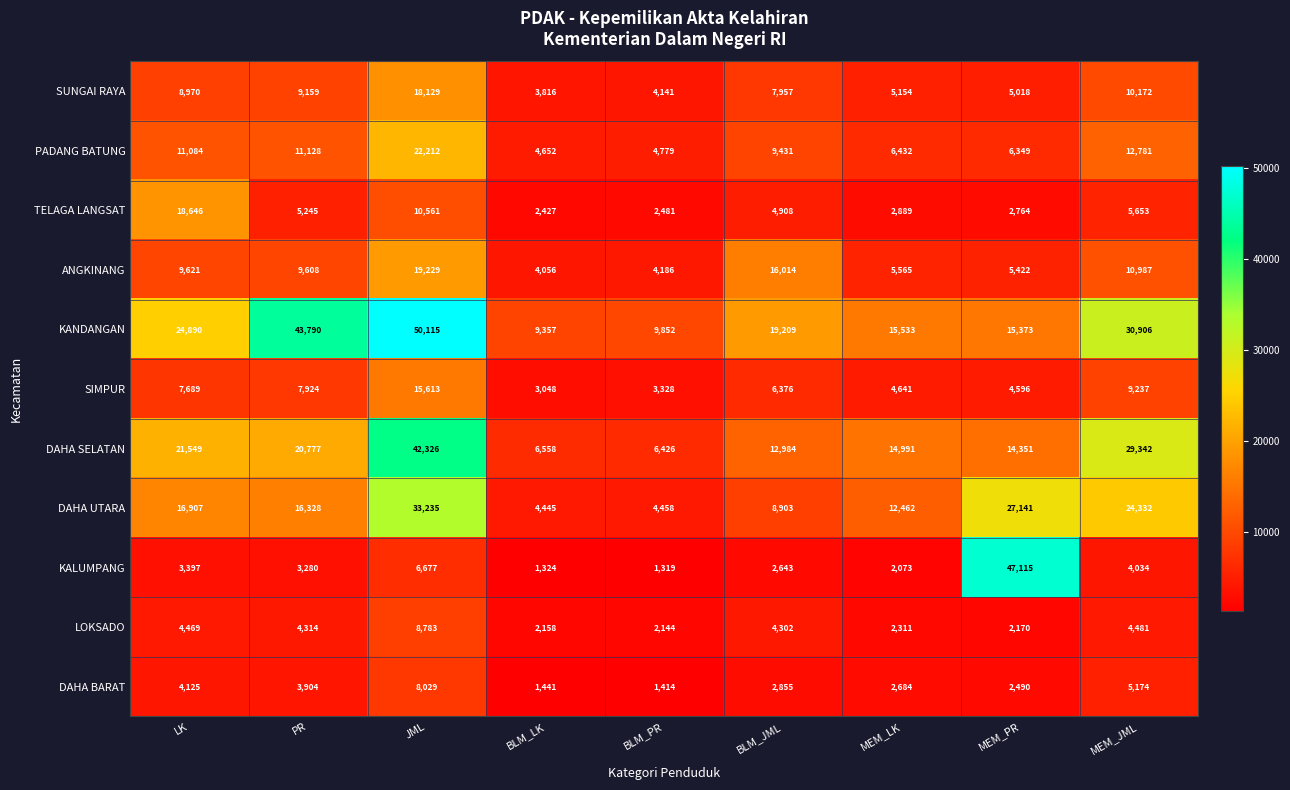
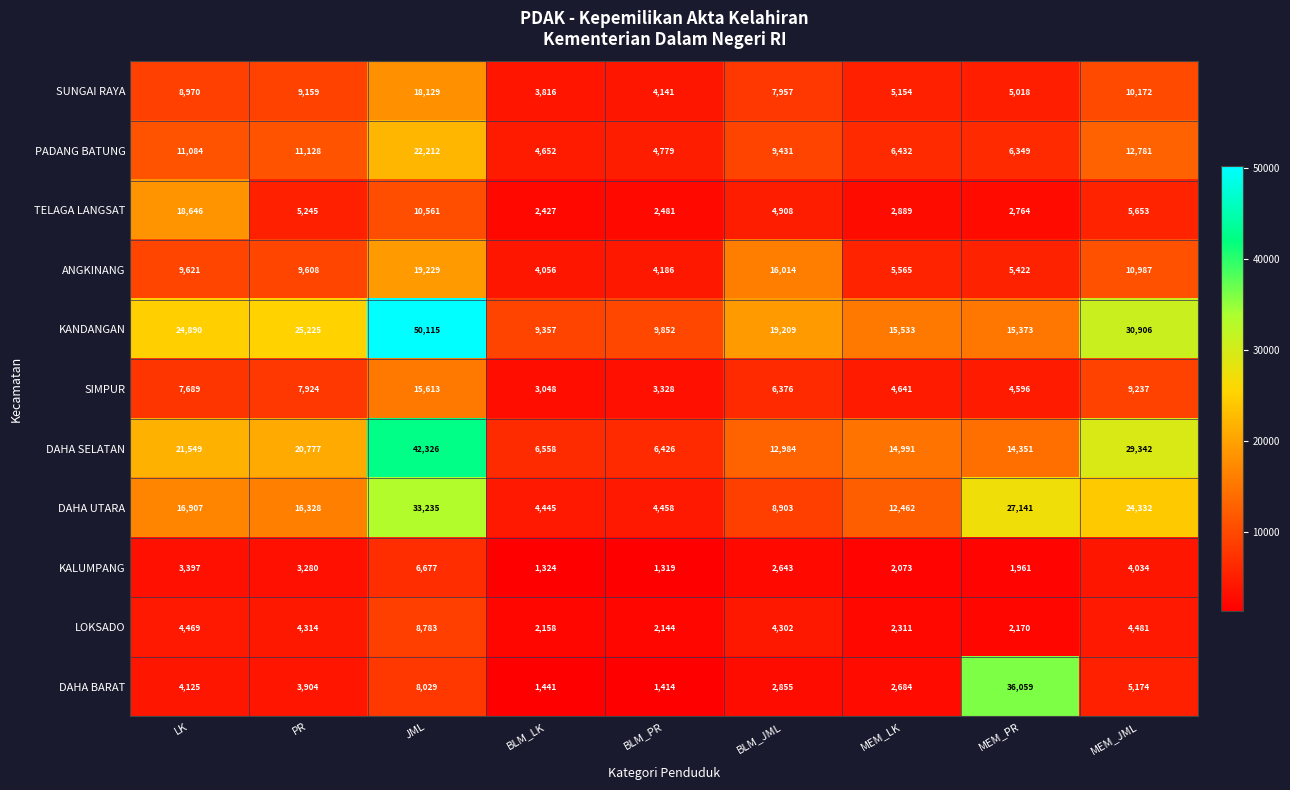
KANDANGAN, PR: 43,790 -> 25,225
KALUMPANG, MEM_PR: 47,115 -> 1,961
DAHA BARAT, MEM_PR: 2,490 -> 36,059
